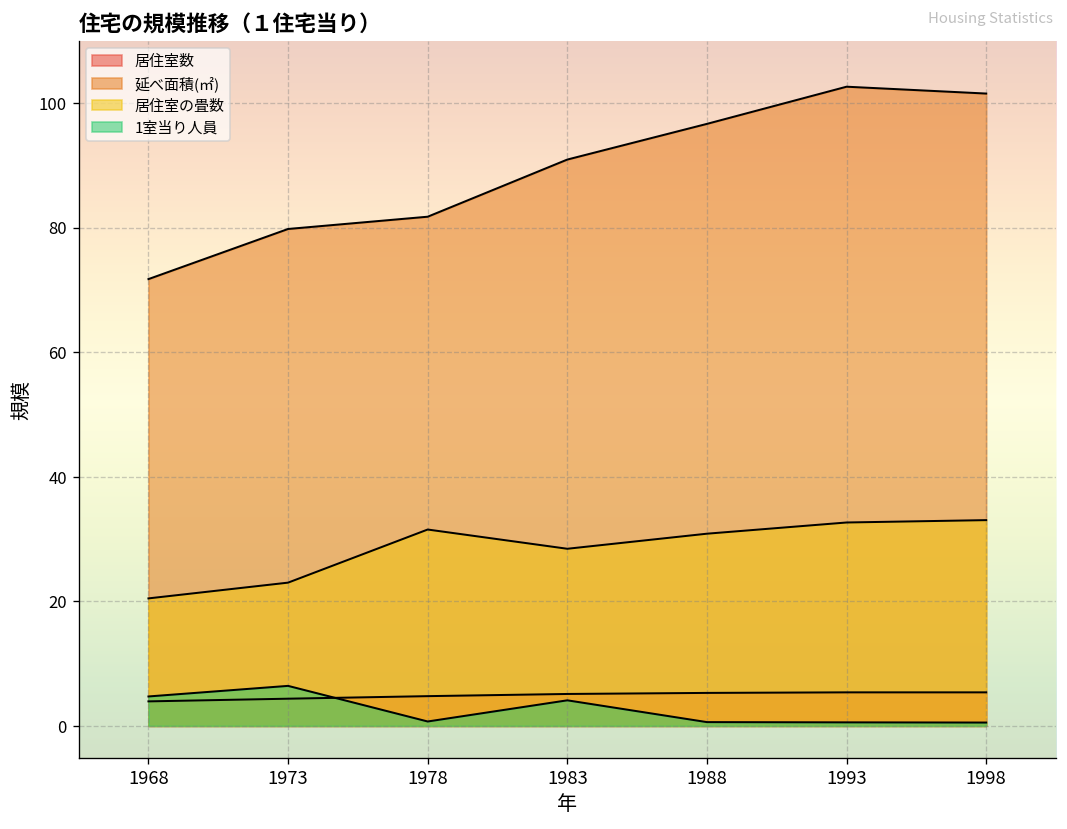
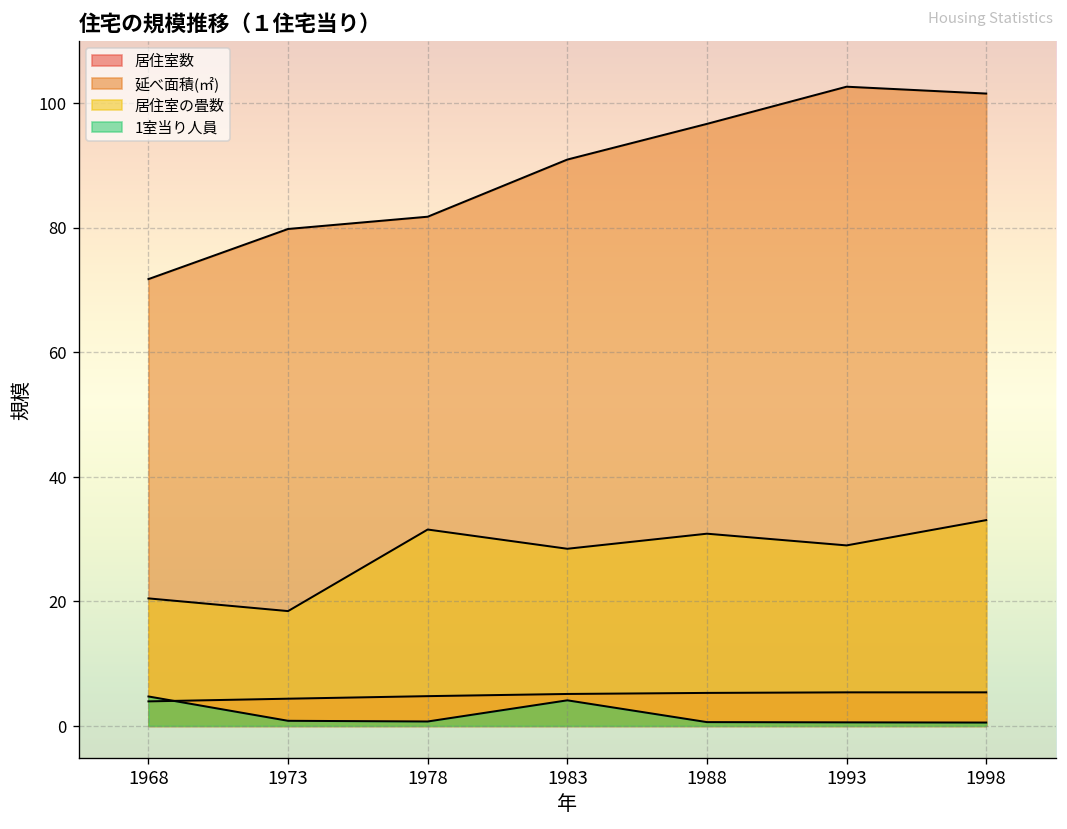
居住室の畳数, 1973: 23 -> 18
1室当り人員, 1973: 6 -> 1
居住室の畳数, 1993: 33 -> 29
